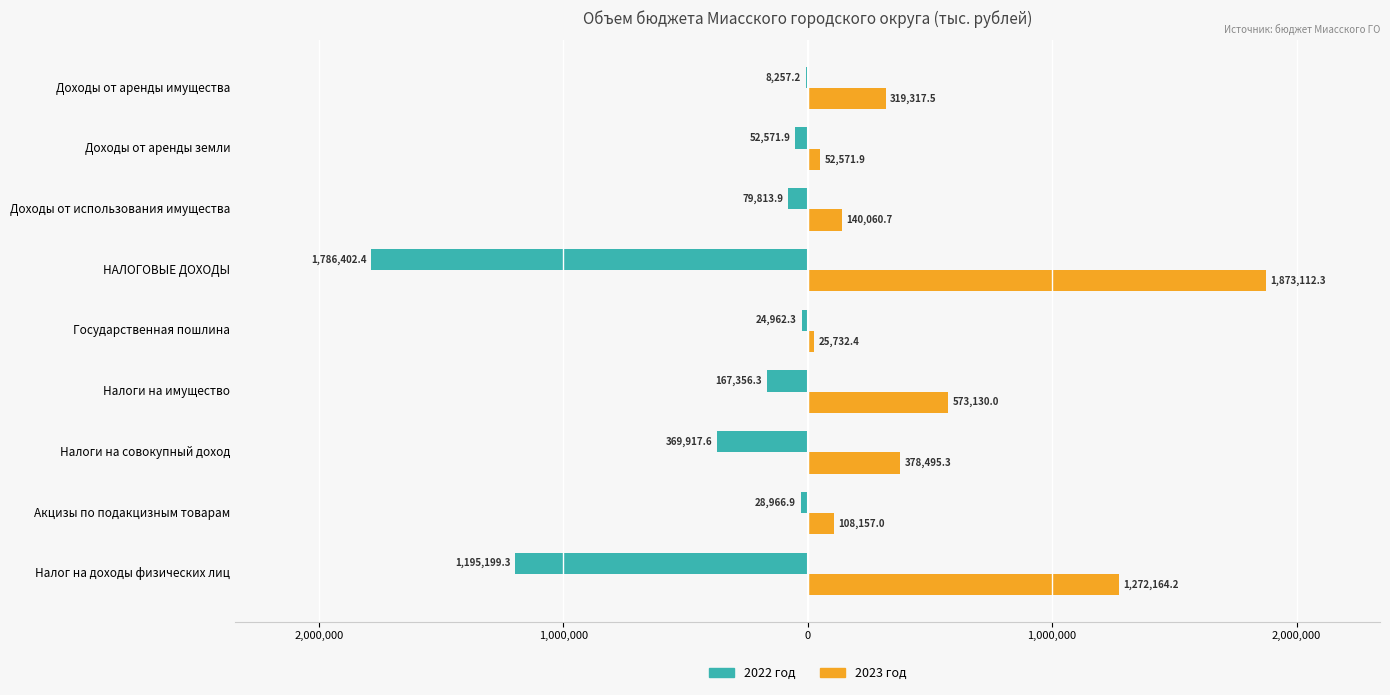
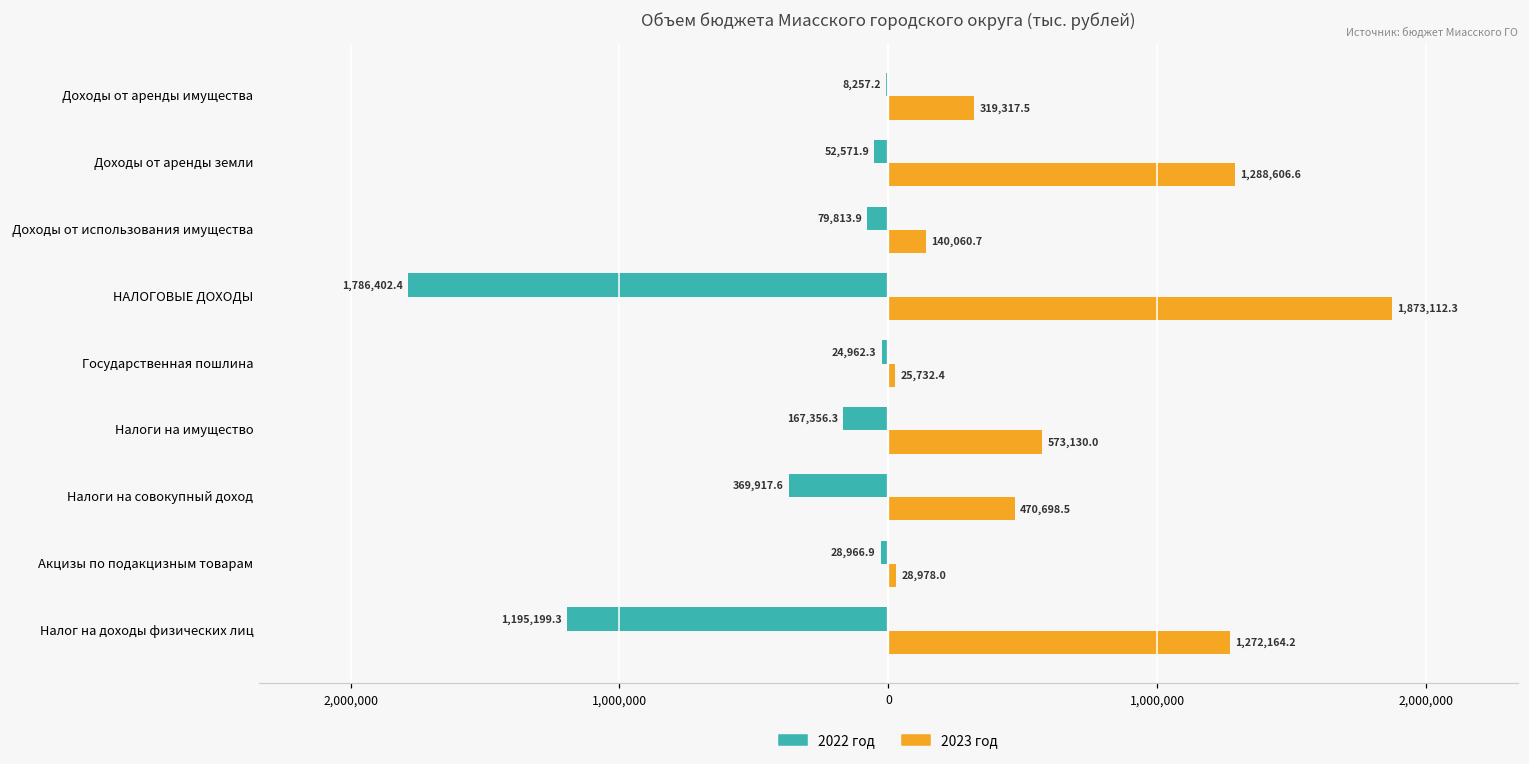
2023 год, Доходы от аренды земли: 52,571.9 -> 1,288,606.6
2023 год, Налоги на совокупный доход: 378,495.3 -> 470,698.5
2023 год, Акцизы по подакцизным товарам: 108,157.0 -> 28,978.0
